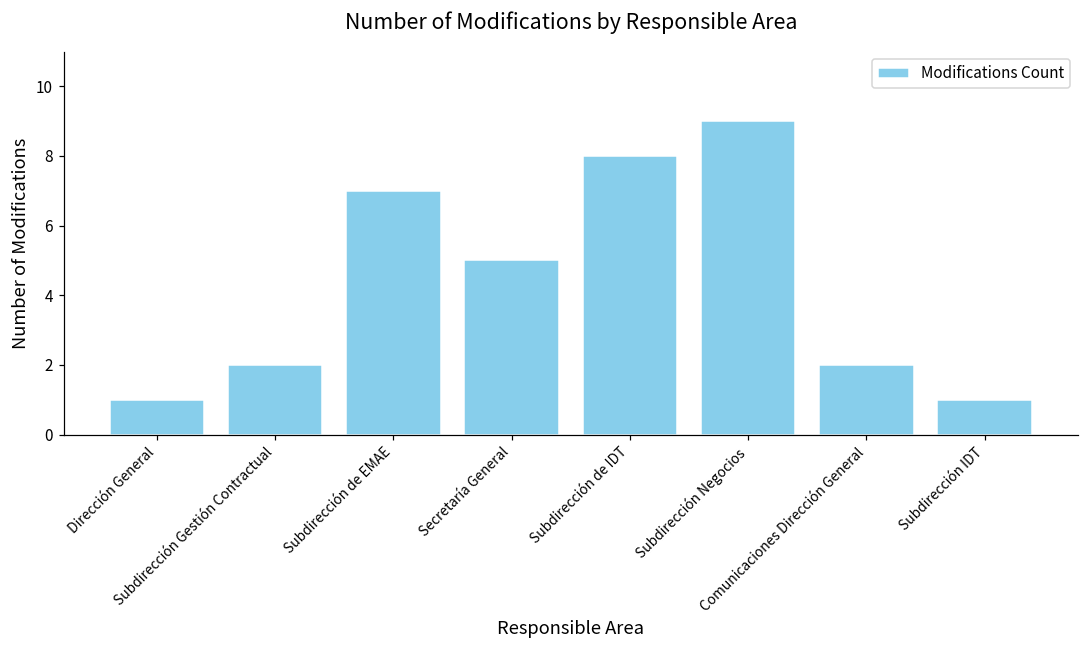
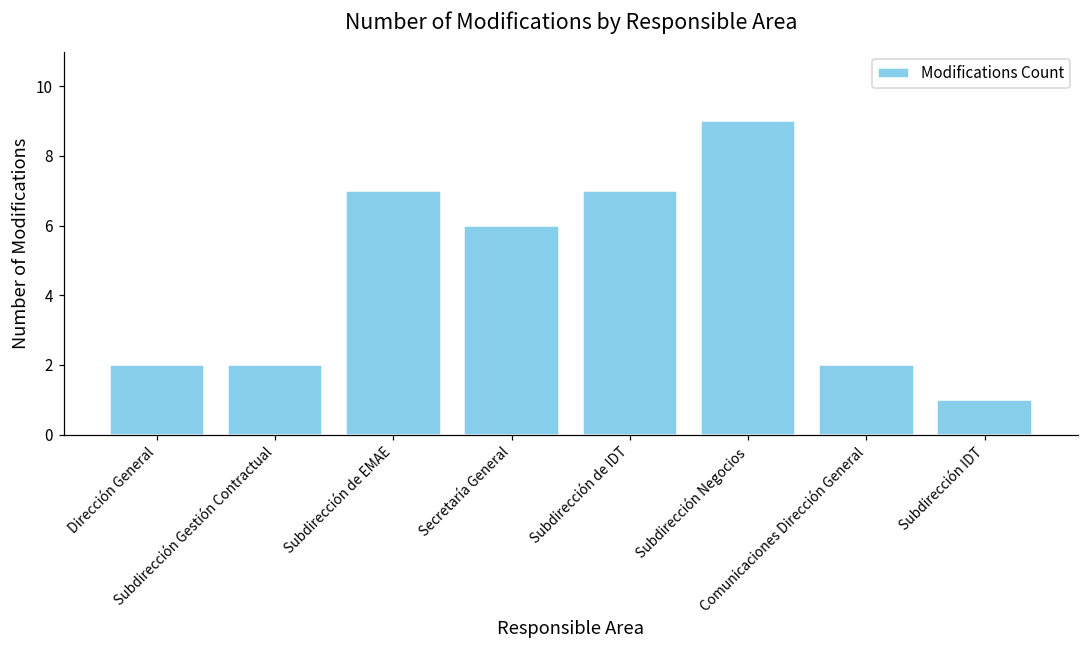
Dirección General: 1 -> 2
Secretaría General: 5 -> 6
Subdirección de IDT: 8 -> 7
